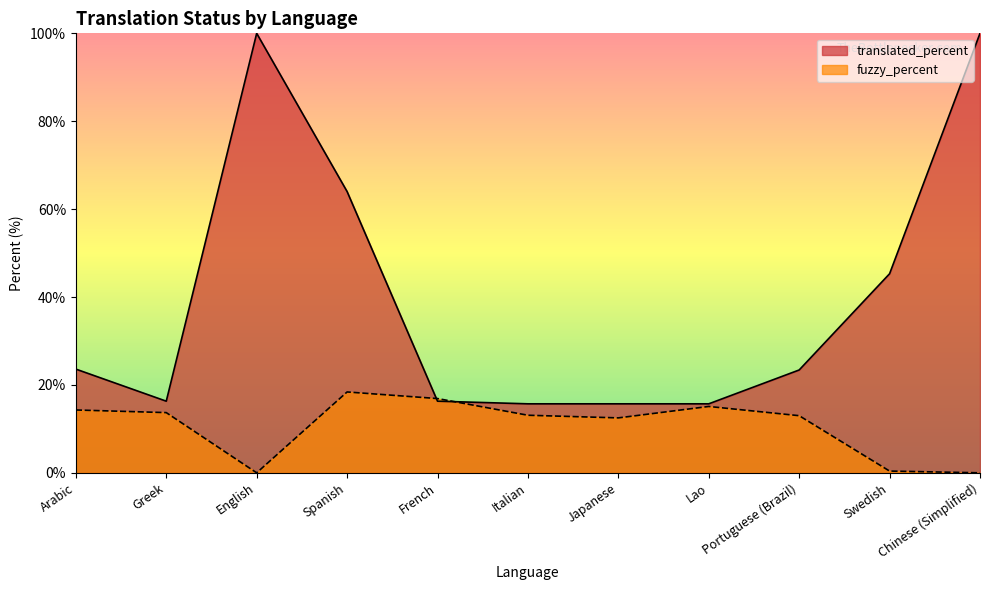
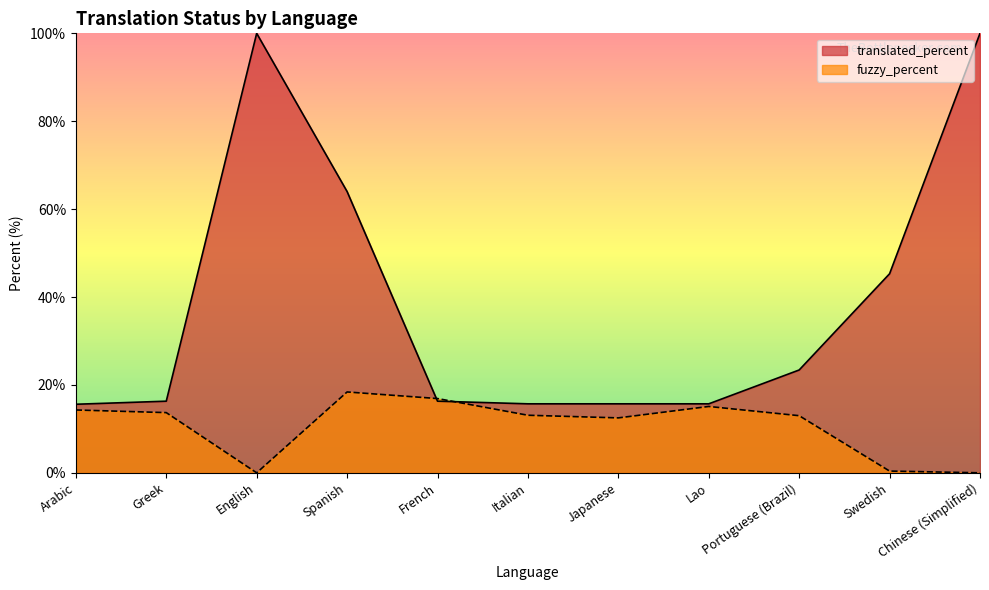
translated_percent, Arabic: 24% -> 16%
